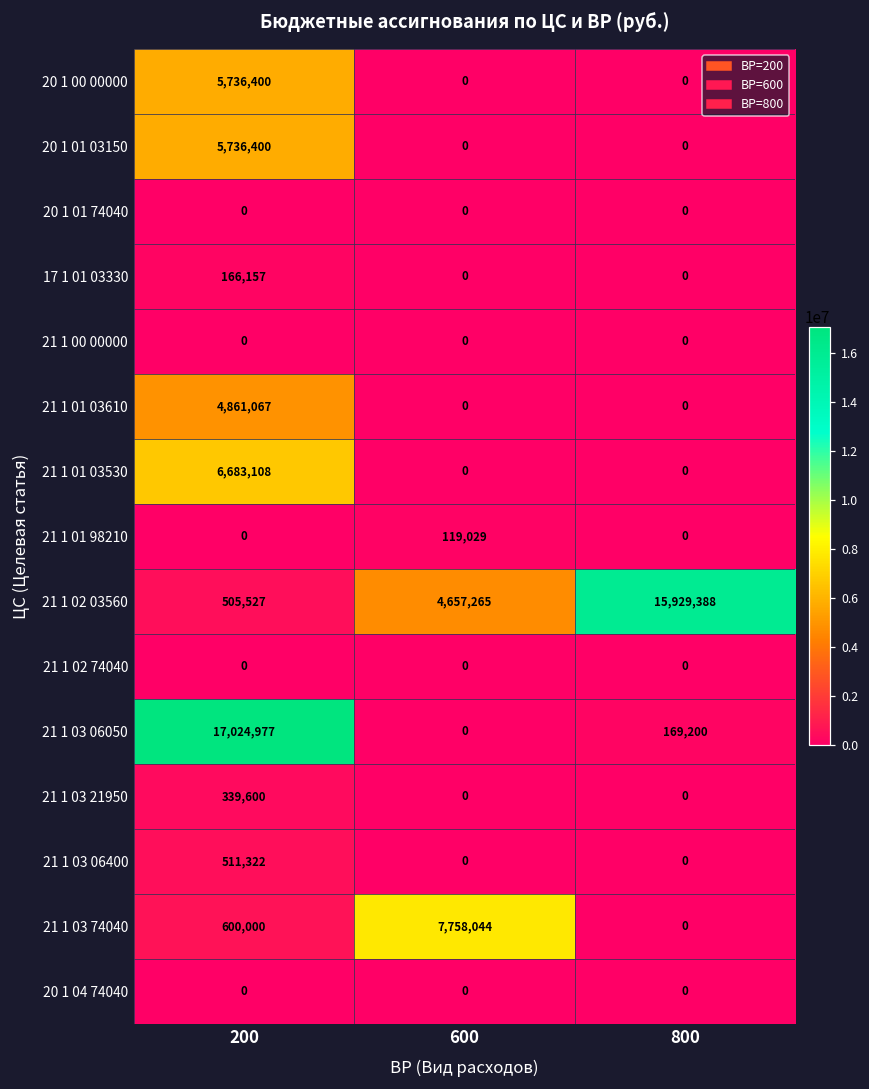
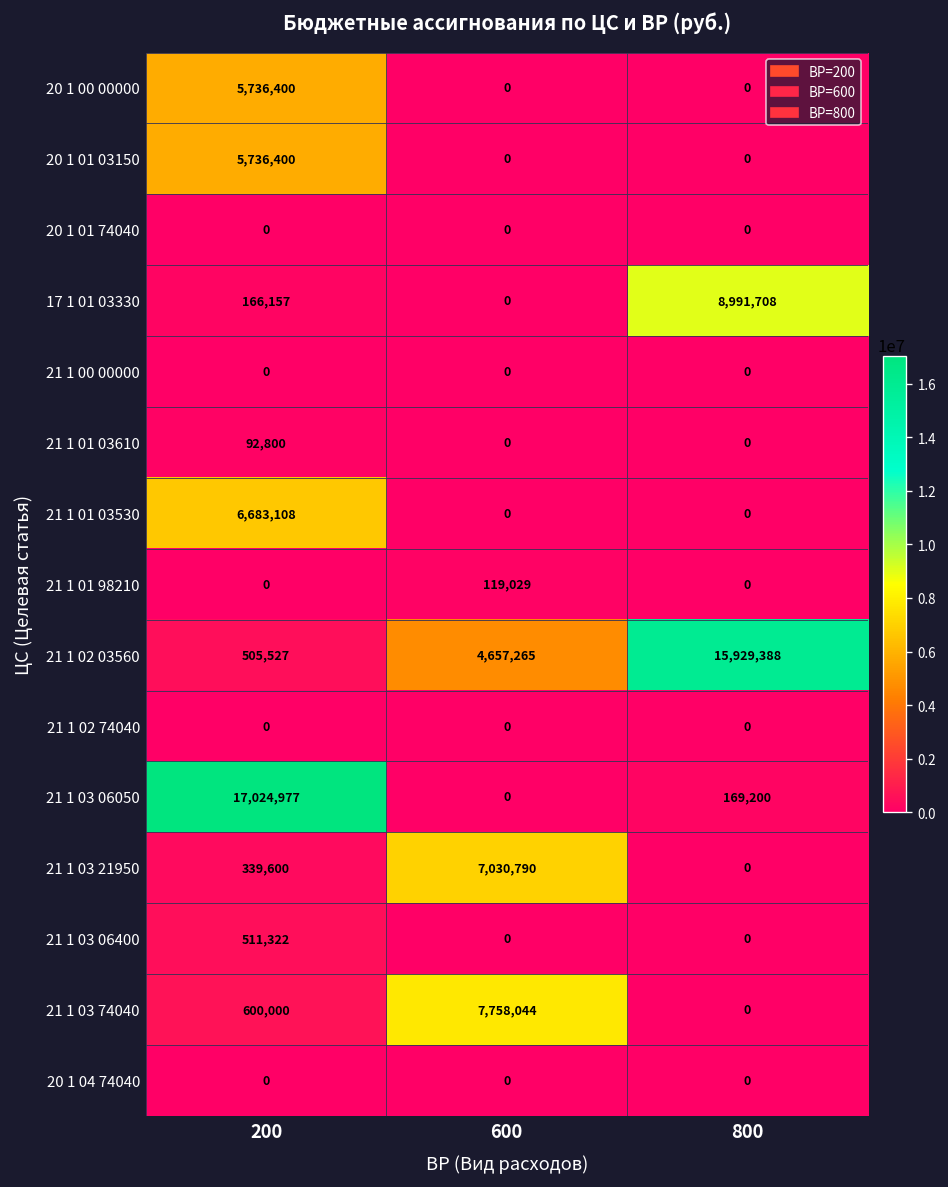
17 1 01 03330, 800: 0 -> 8,991,708
21 1 01 03610, 200: 4,861,067 -> 92,800
21 1 03 21950, 600: 0 -> 7,030,790
